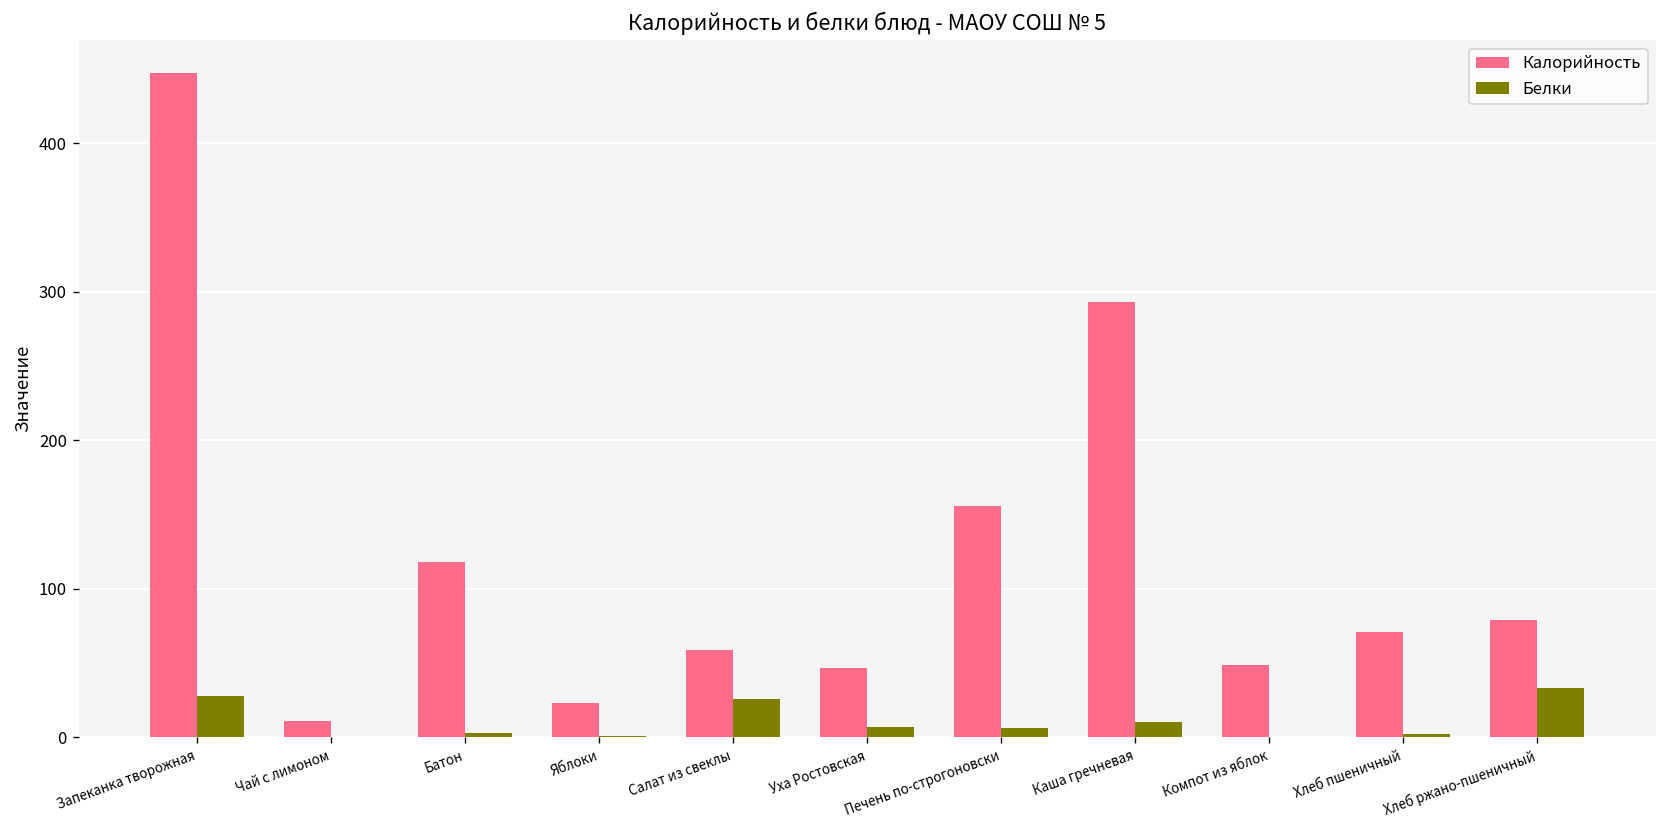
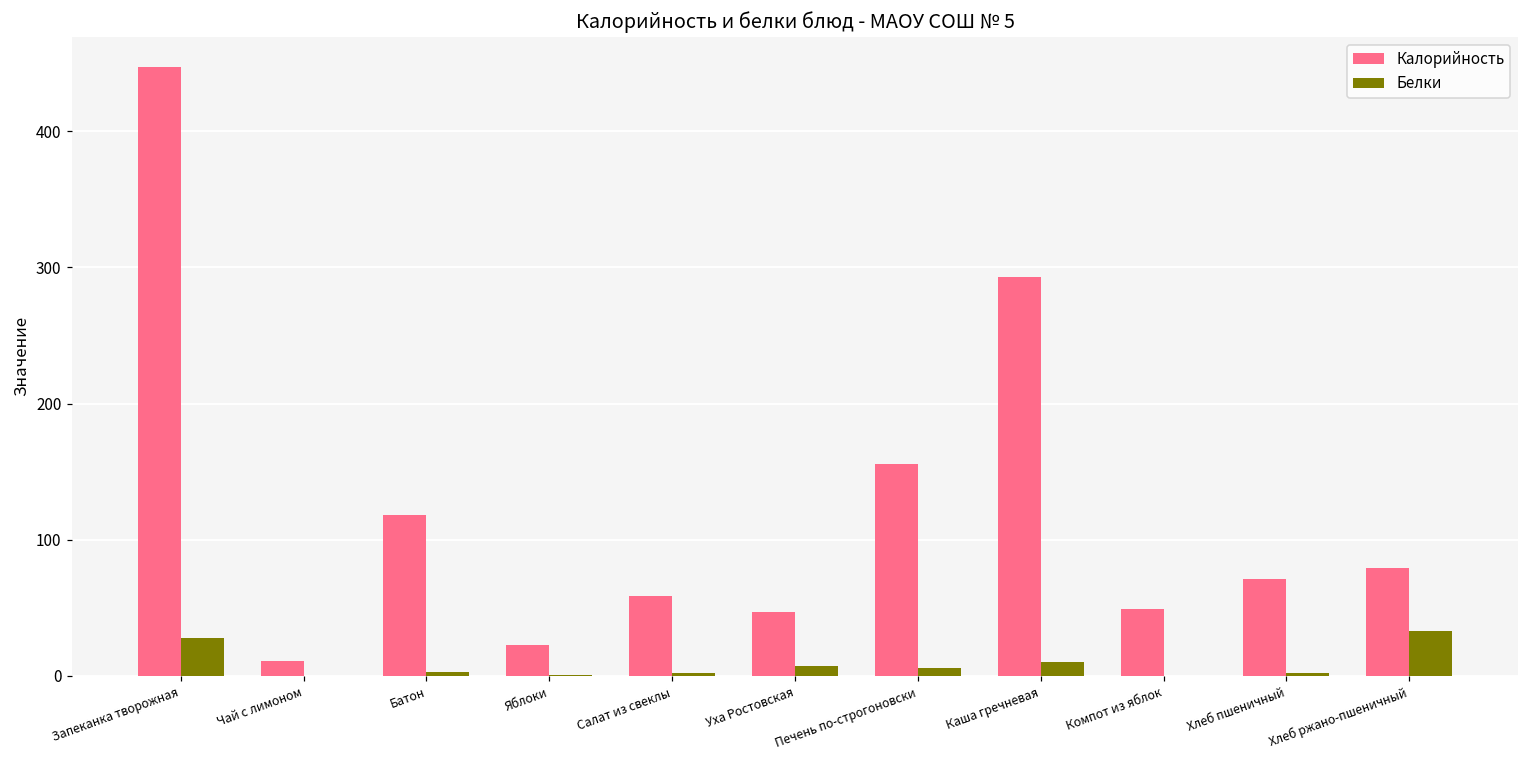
Белки, Салат из свеклы: 26 -> 2
